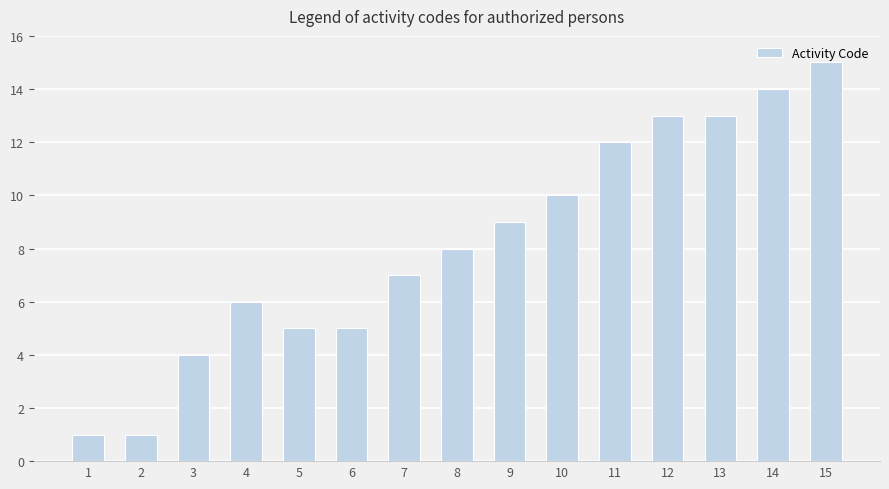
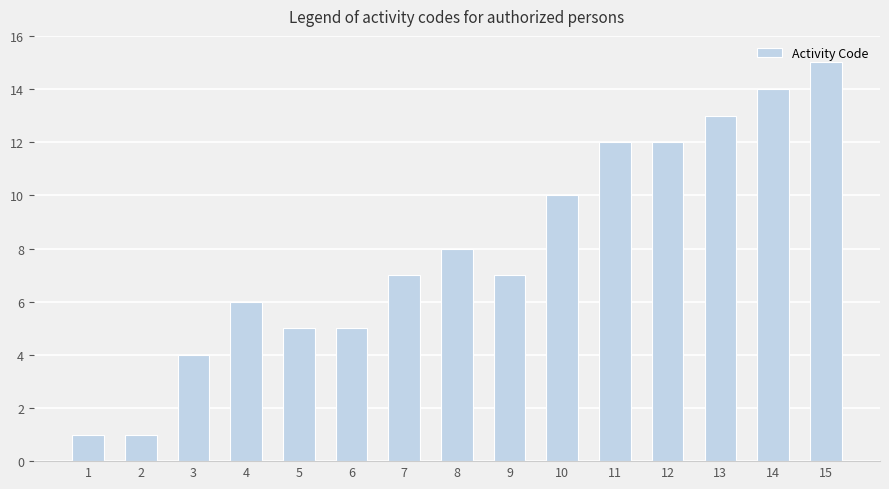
9: 9 -> 7
12: 13 -> 12
